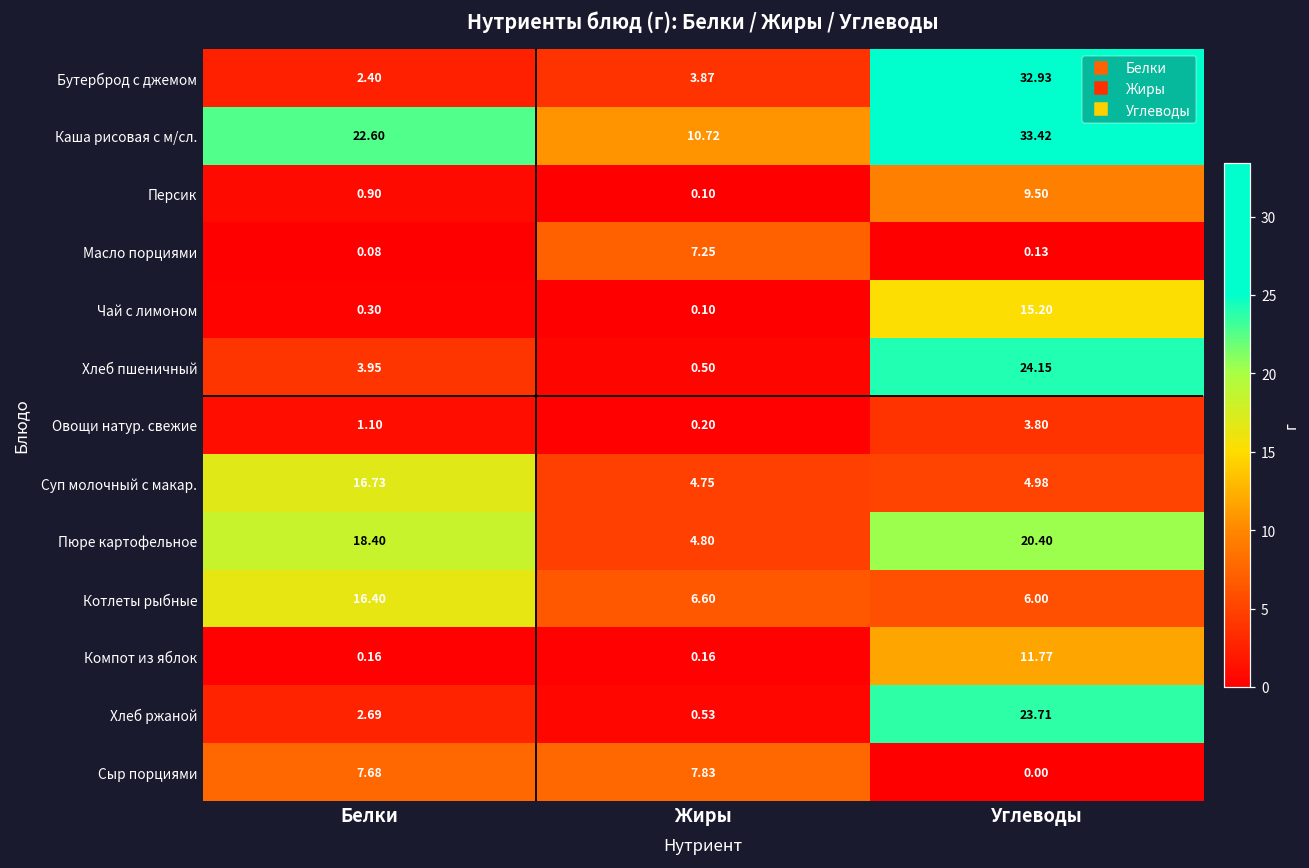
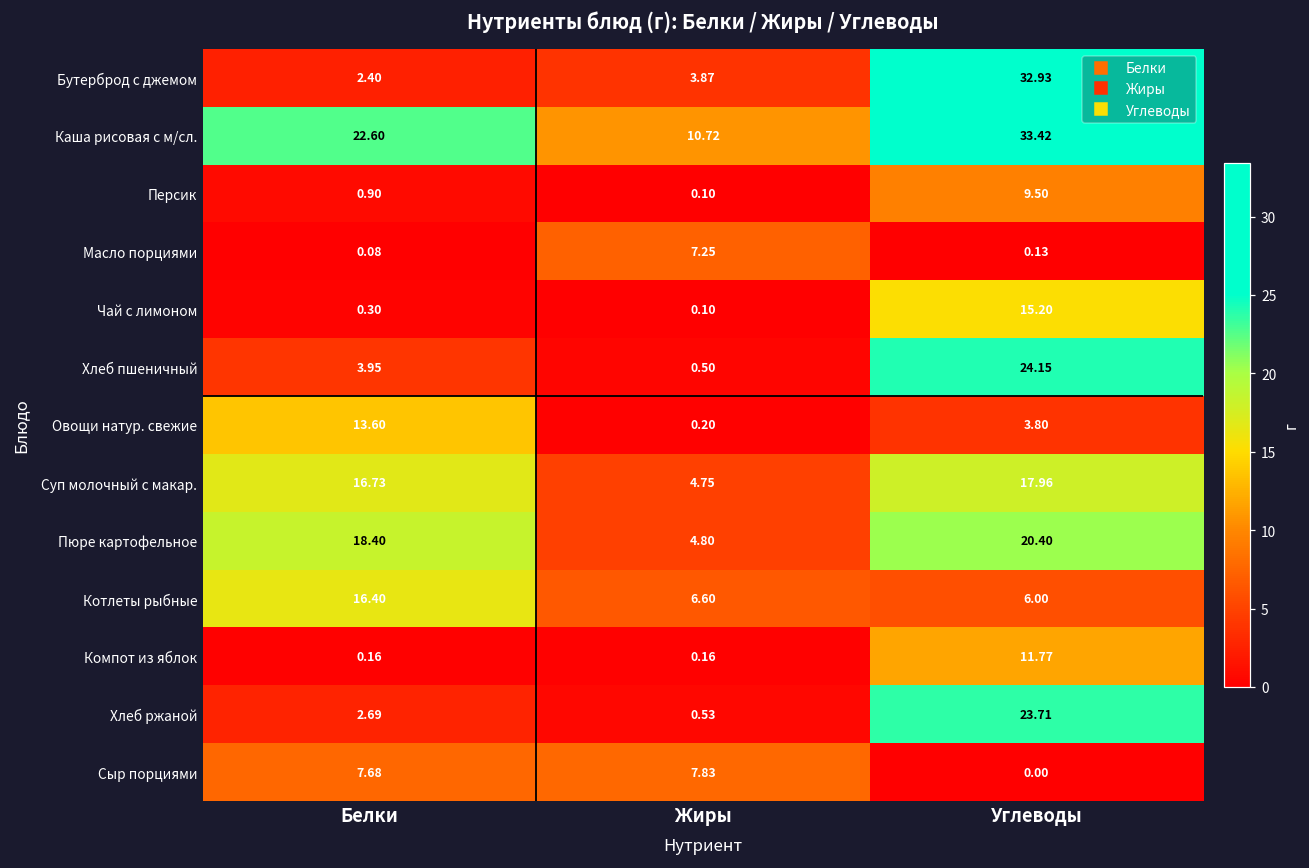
Овощи натур. свежие, Белки: 1.10 -> 13.60
Суп молочный с макар., Углеводы: 4.98 -> 17.96
